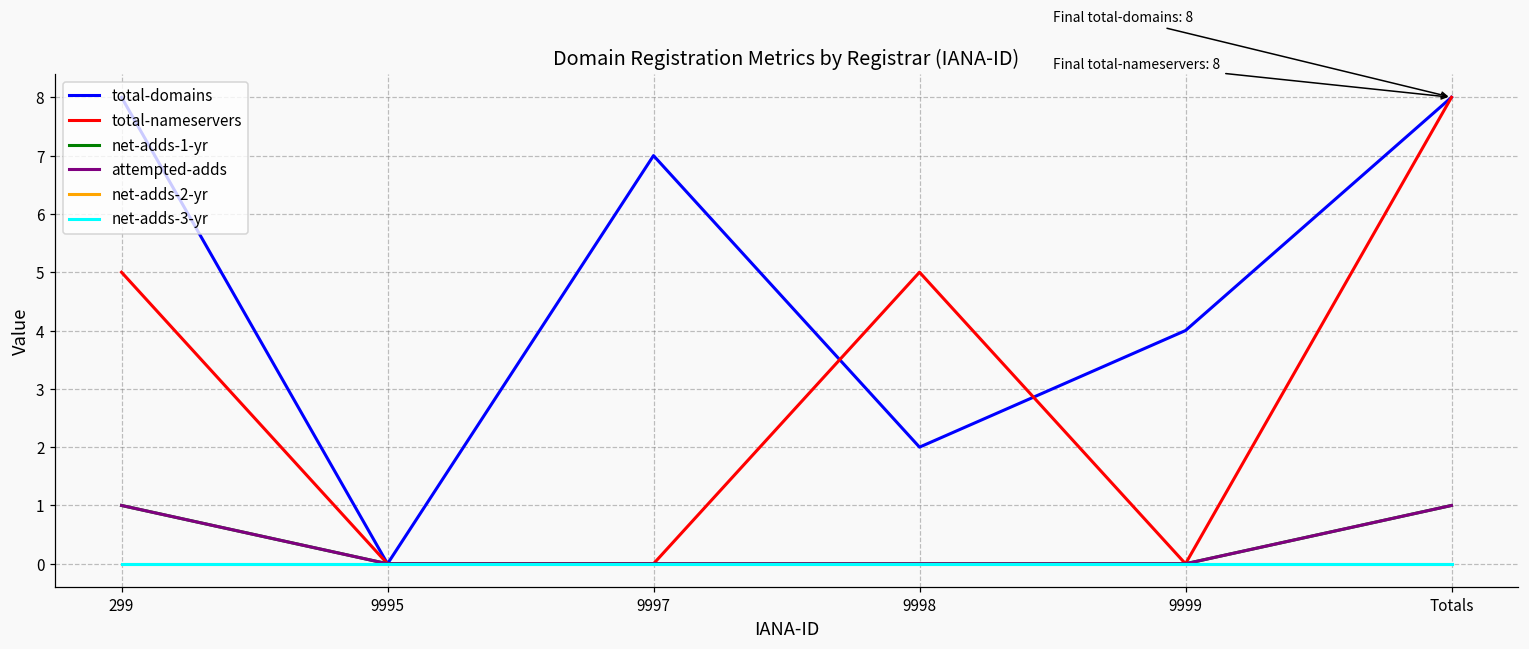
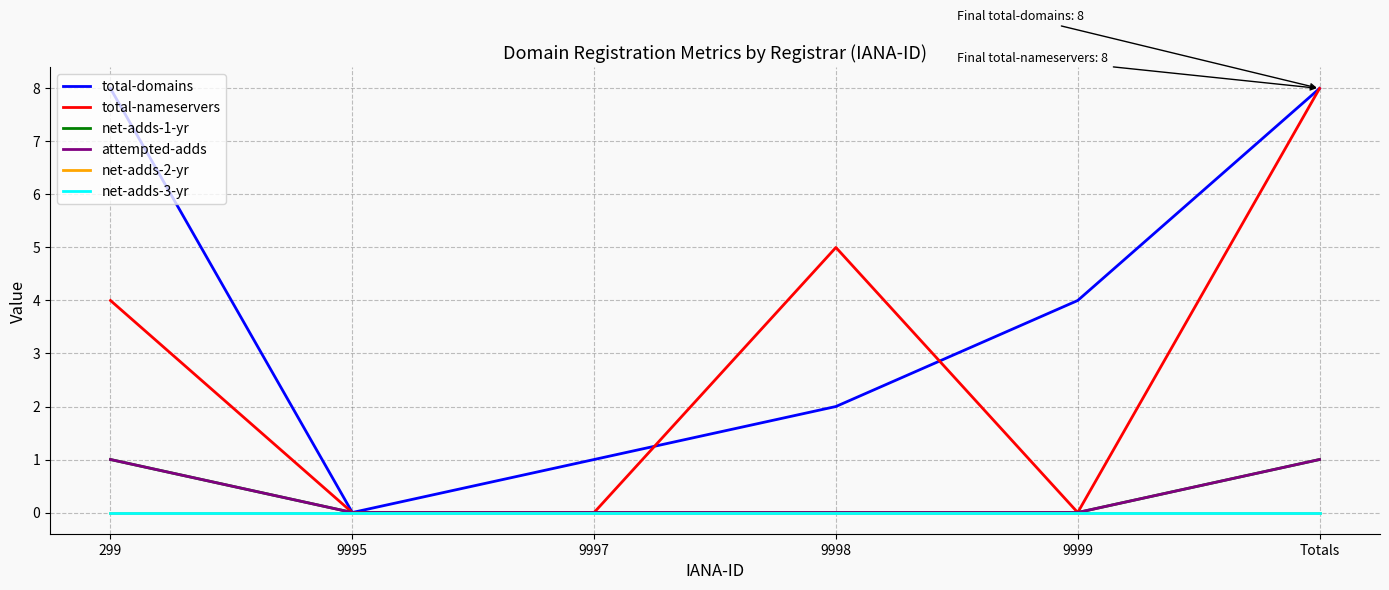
total-nameservers, 299: 5 -> 4
total-domains, 9997: 7 -> 1
